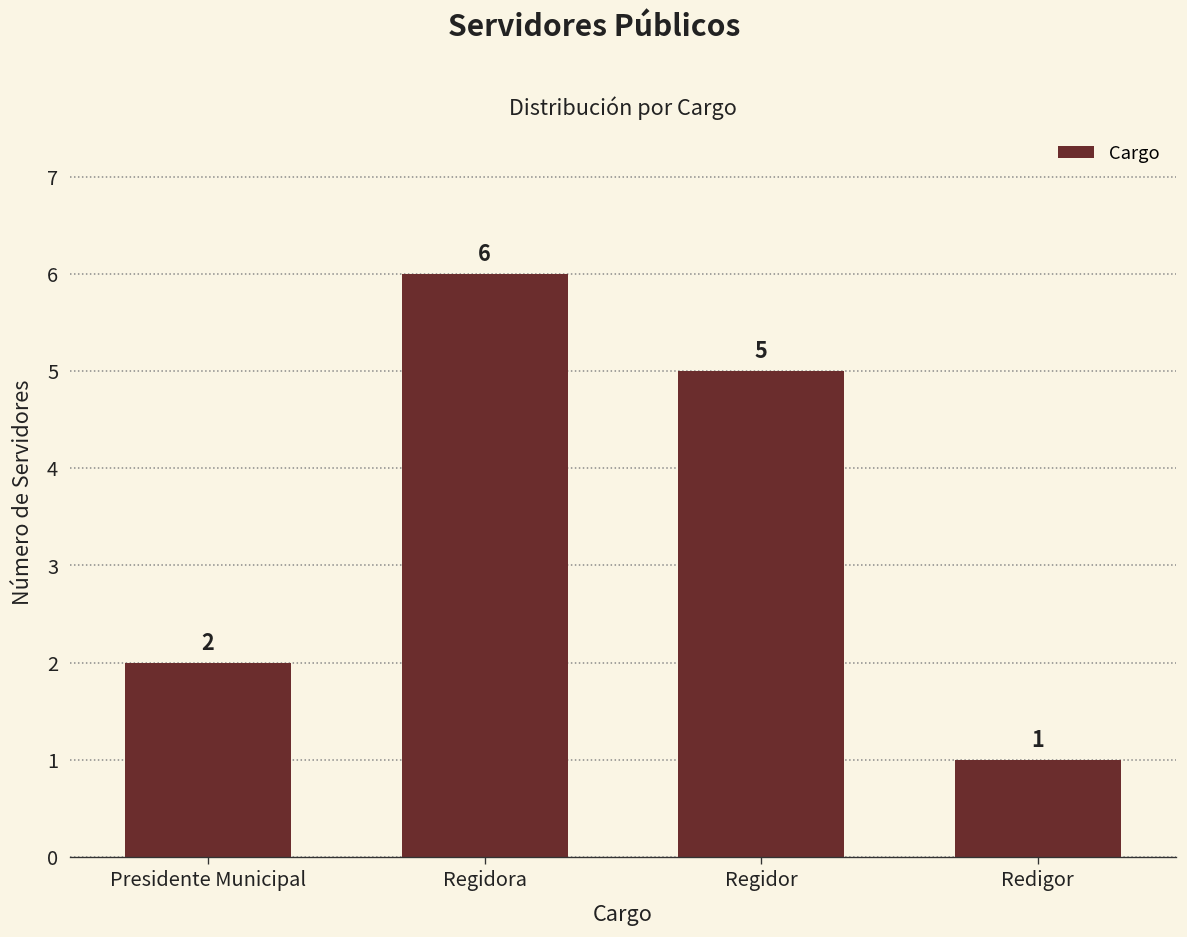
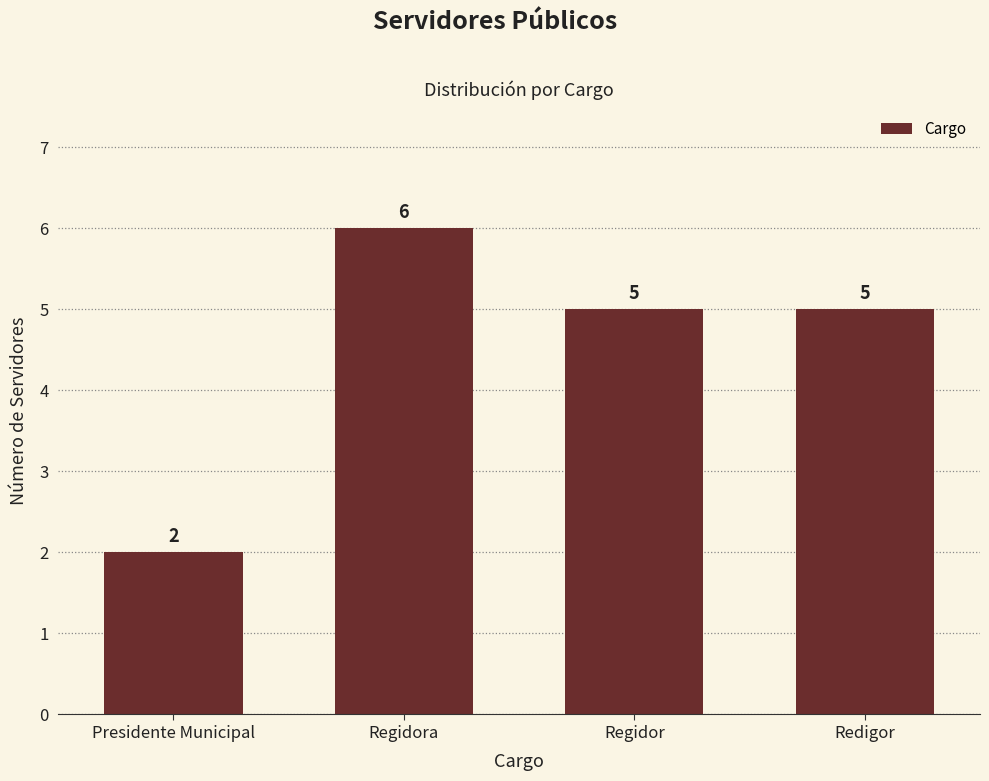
Redigor: 1 -> 5
